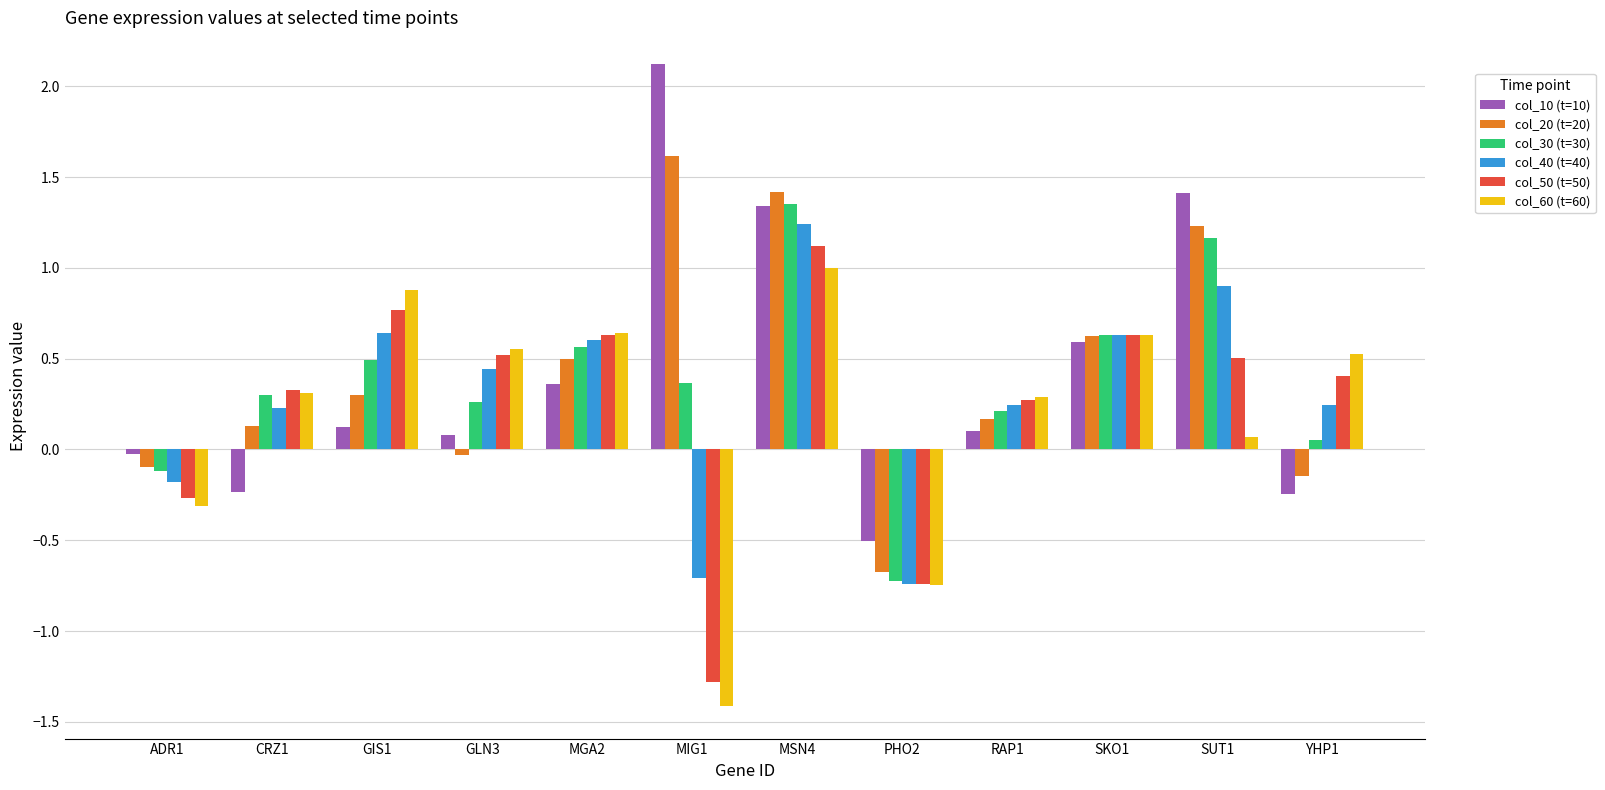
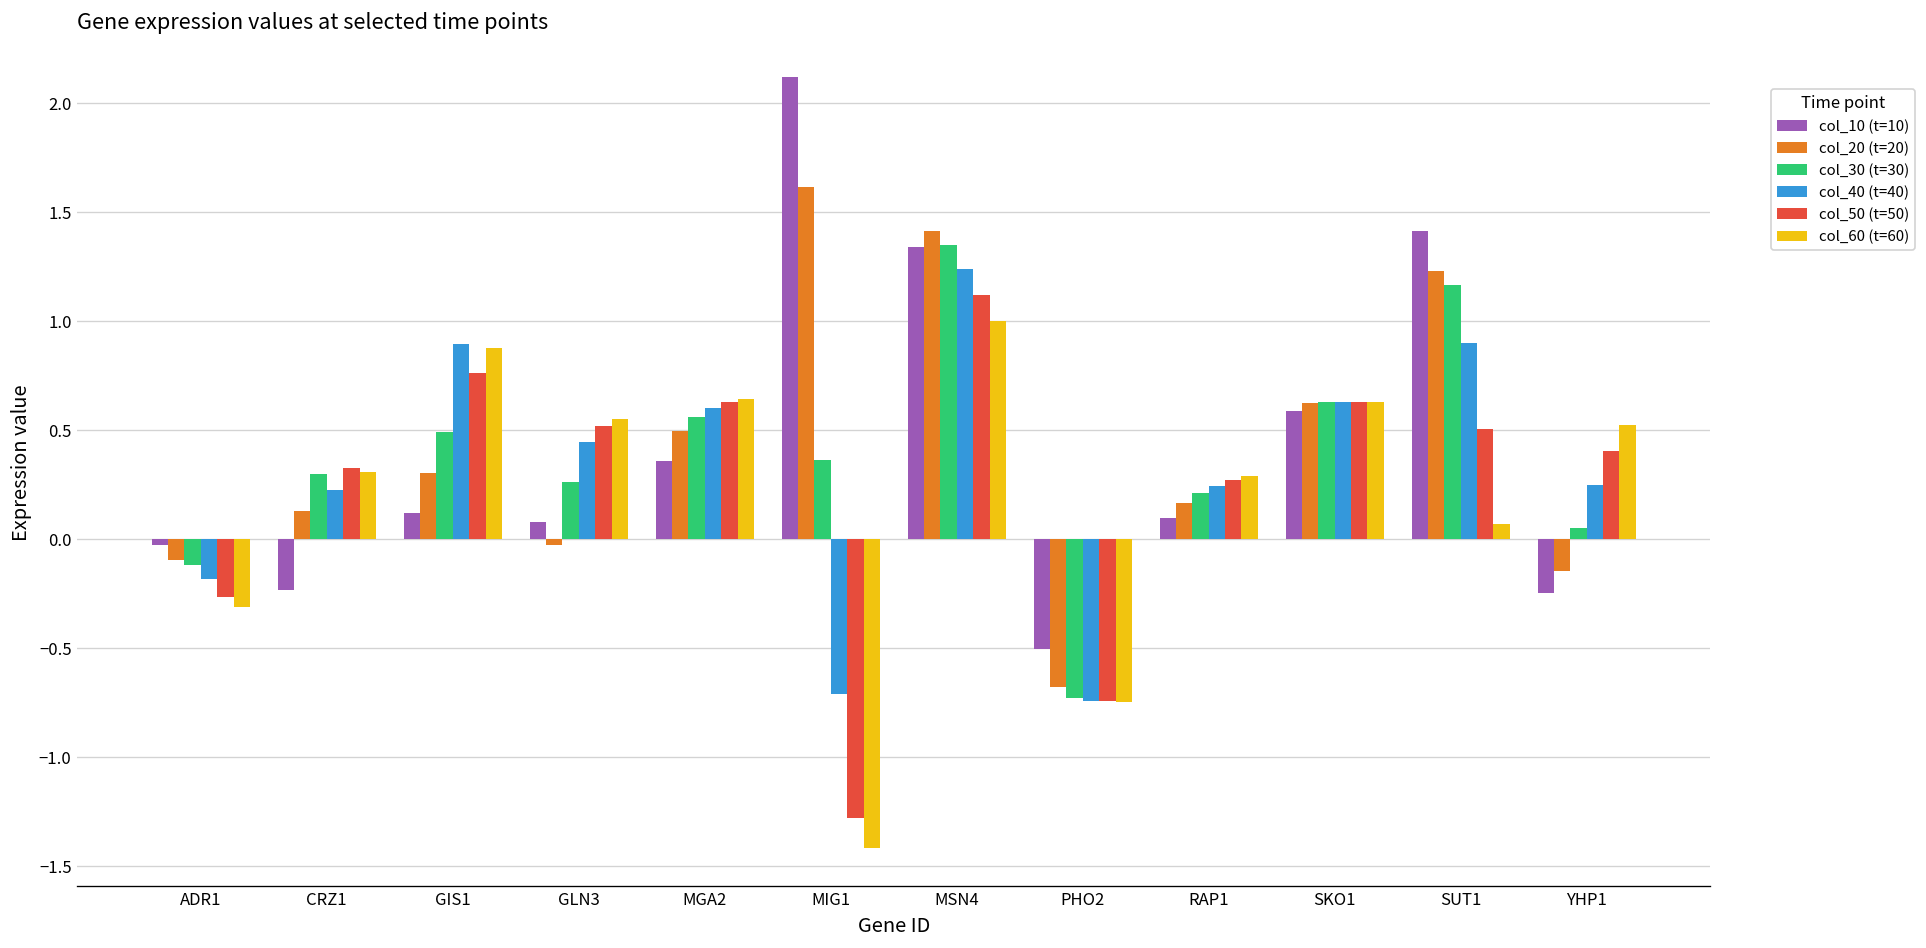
col_40 (t=40), GIS1: 0.64 -> 0.90
